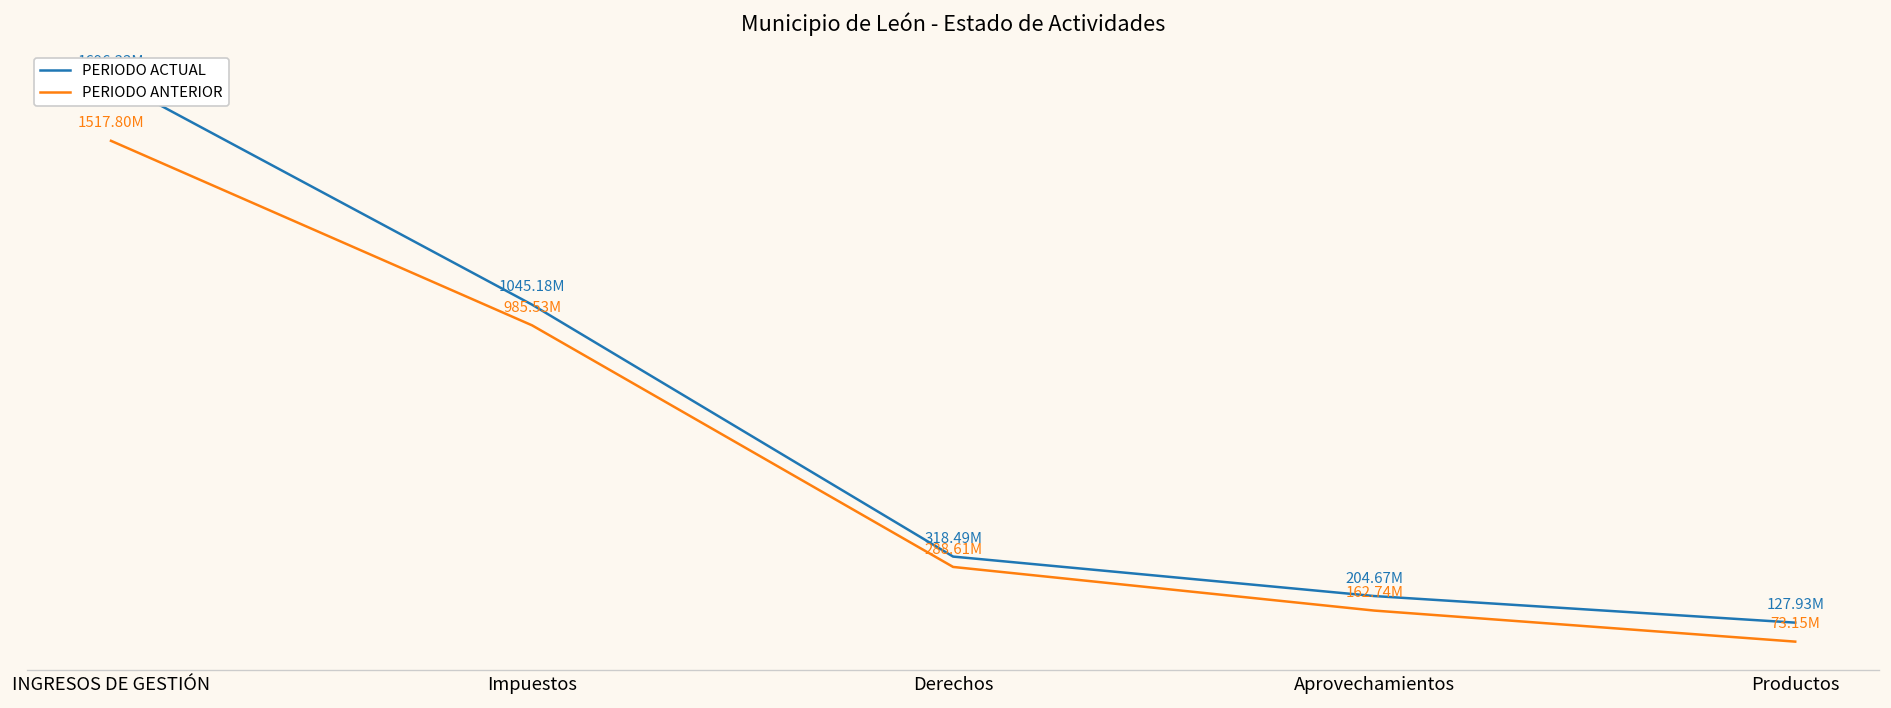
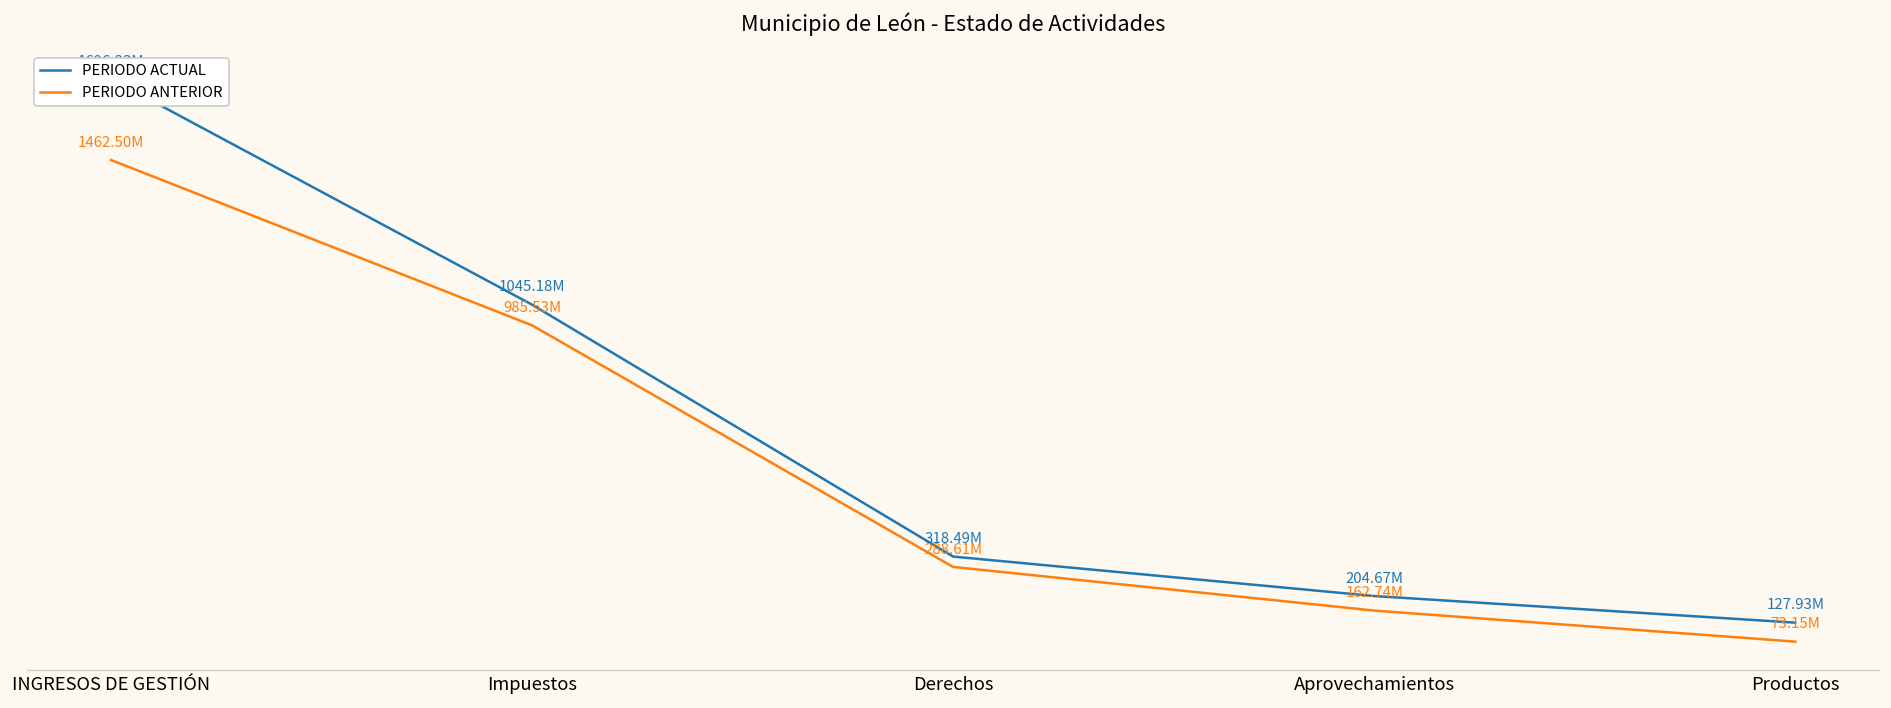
PERIODO ANTERIOR, INGRESOS DE GESTIÓN: 1517.80M -> 1462.50M
